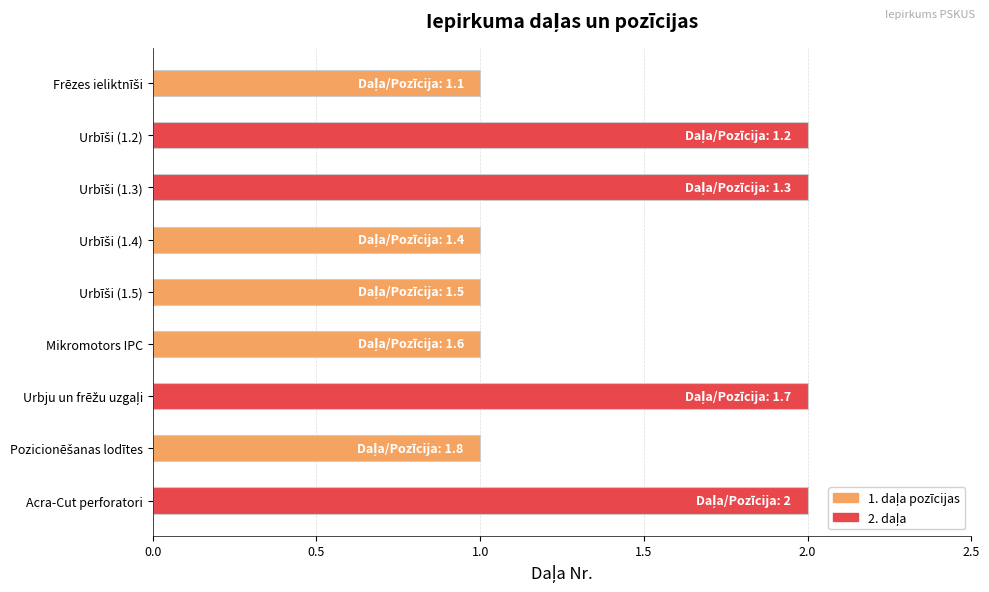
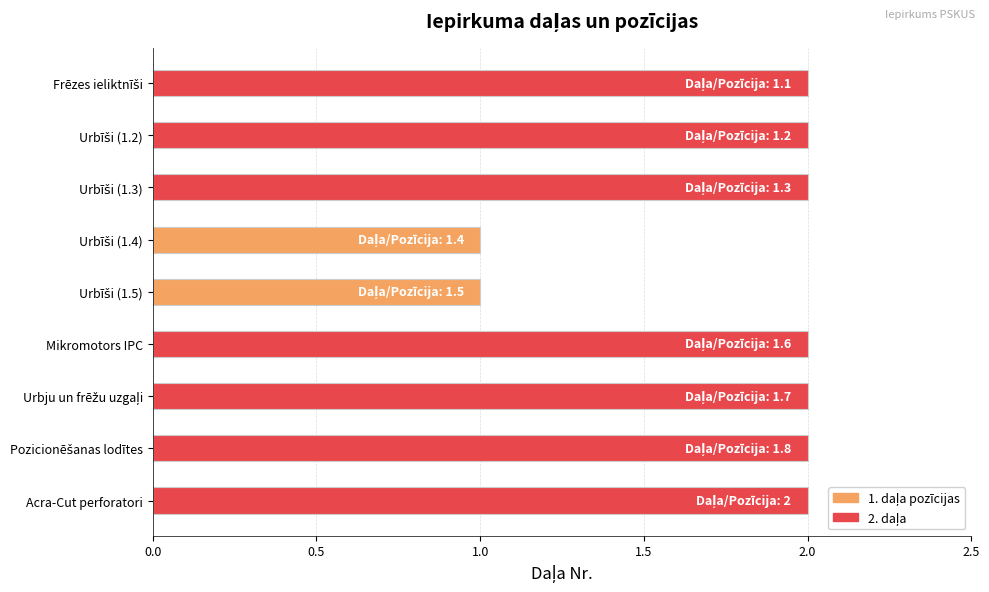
Frēzes ieliktnīši: 1 -> 2
Mikromotors IPC: 1 -> 2
Pozicionēšanas lodītes: 1 -> 2
